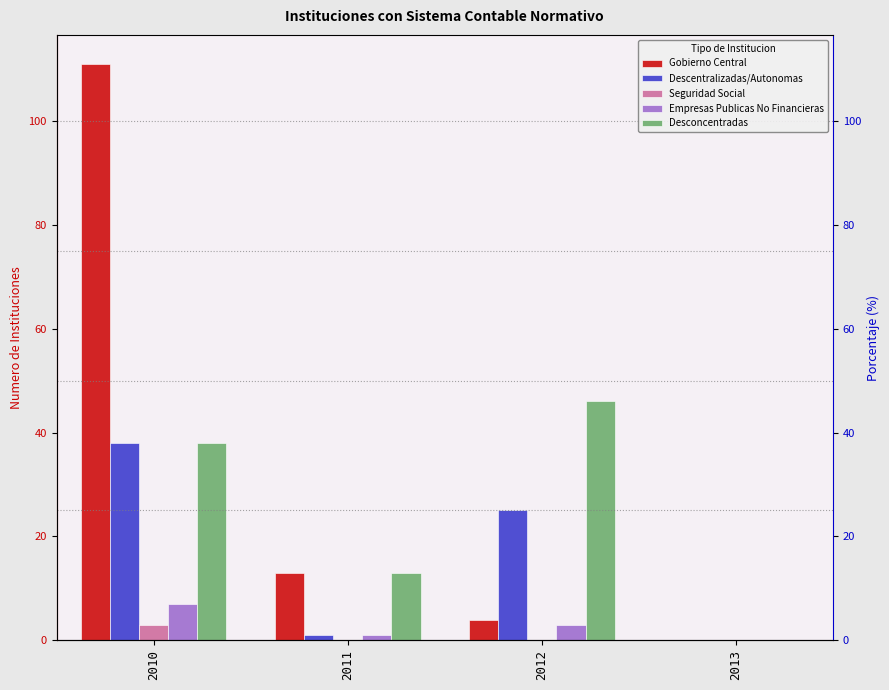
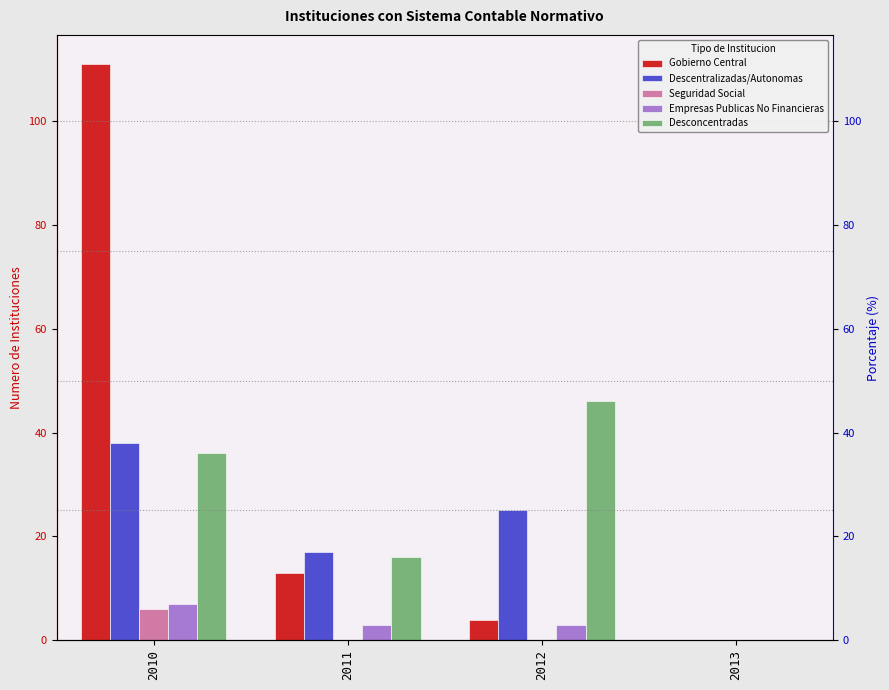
Seguridad Social, 2010: 3 -> 6
Desconcentradas, 2010: 38 -> 36
Descentralizadas/Autonomas, 2011: 1 -> 17
Empresas Publicas No Financieras, 2011: 1 -> 3
Desconcentradas, 2011: 13 -> 16
